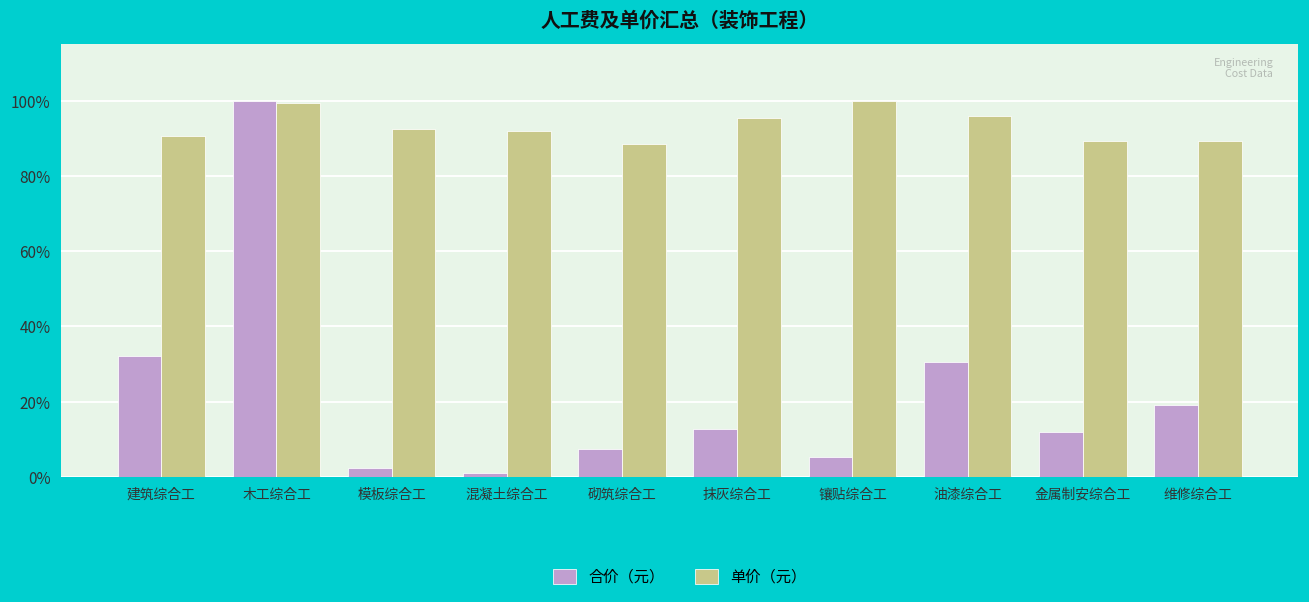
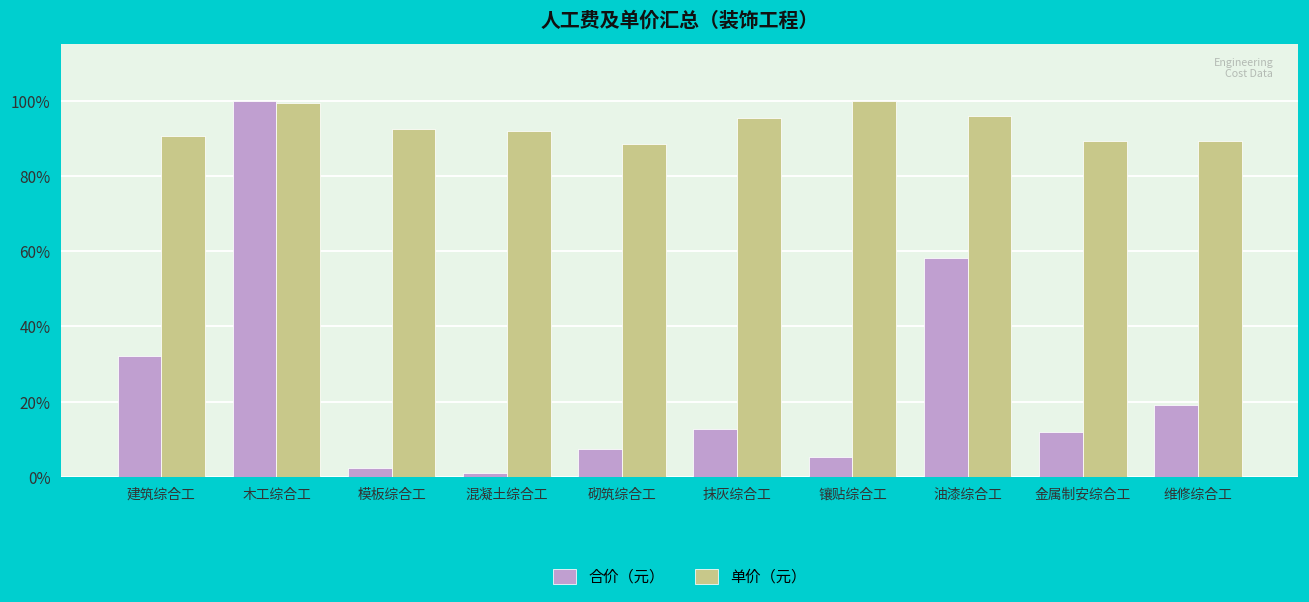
合价（元）, 油漆综合工: 31% -> 58%
